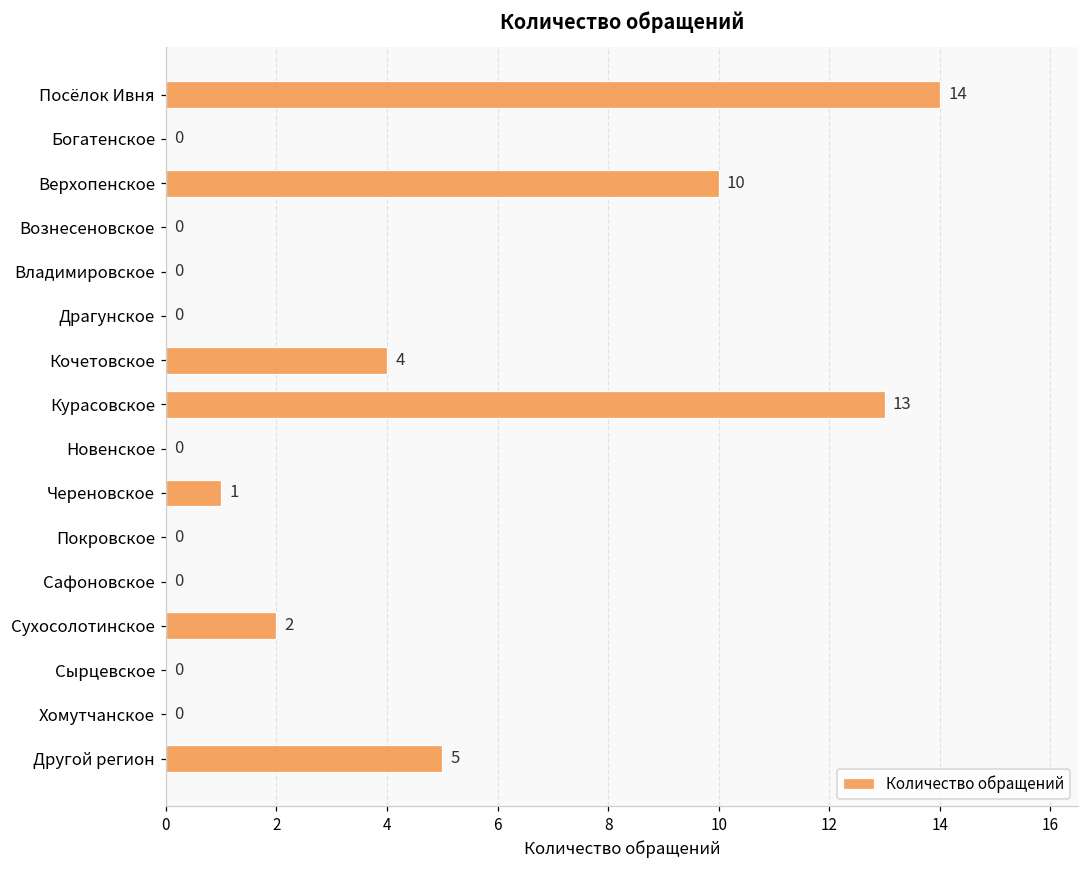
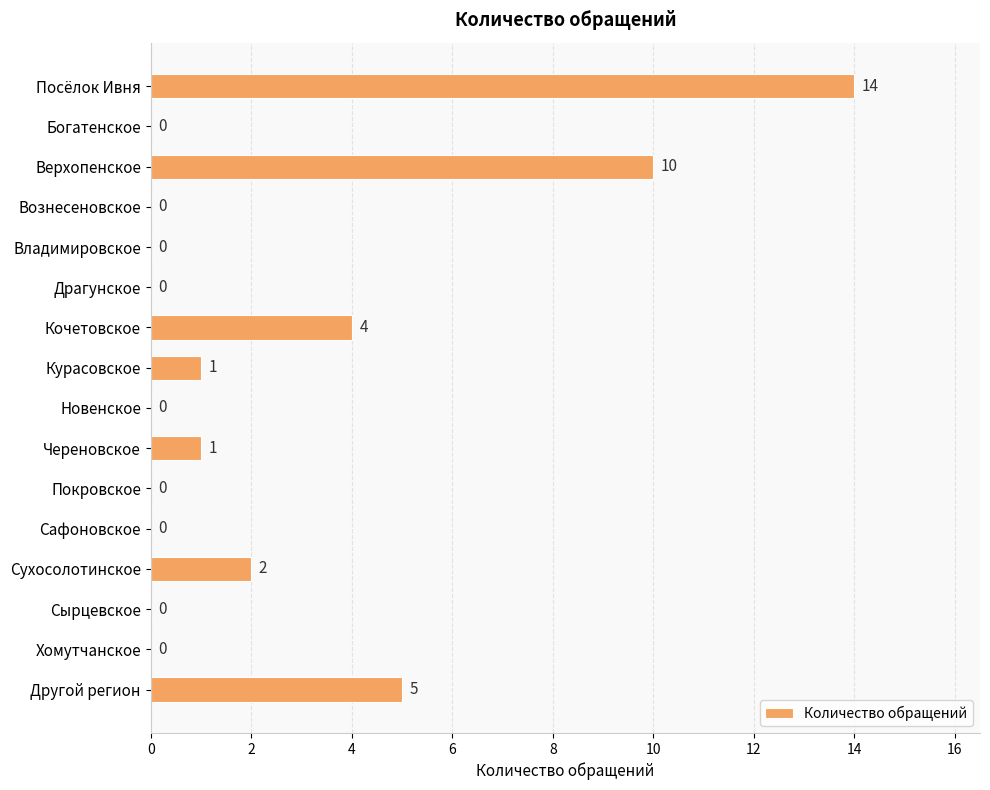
Курасовское: 13 -> 1
